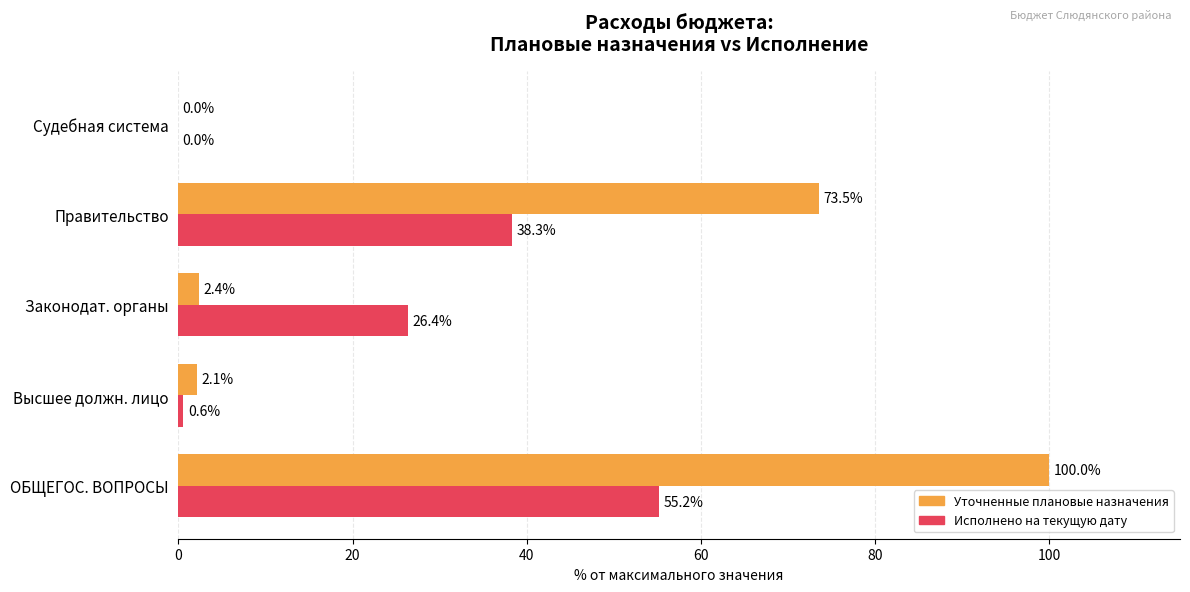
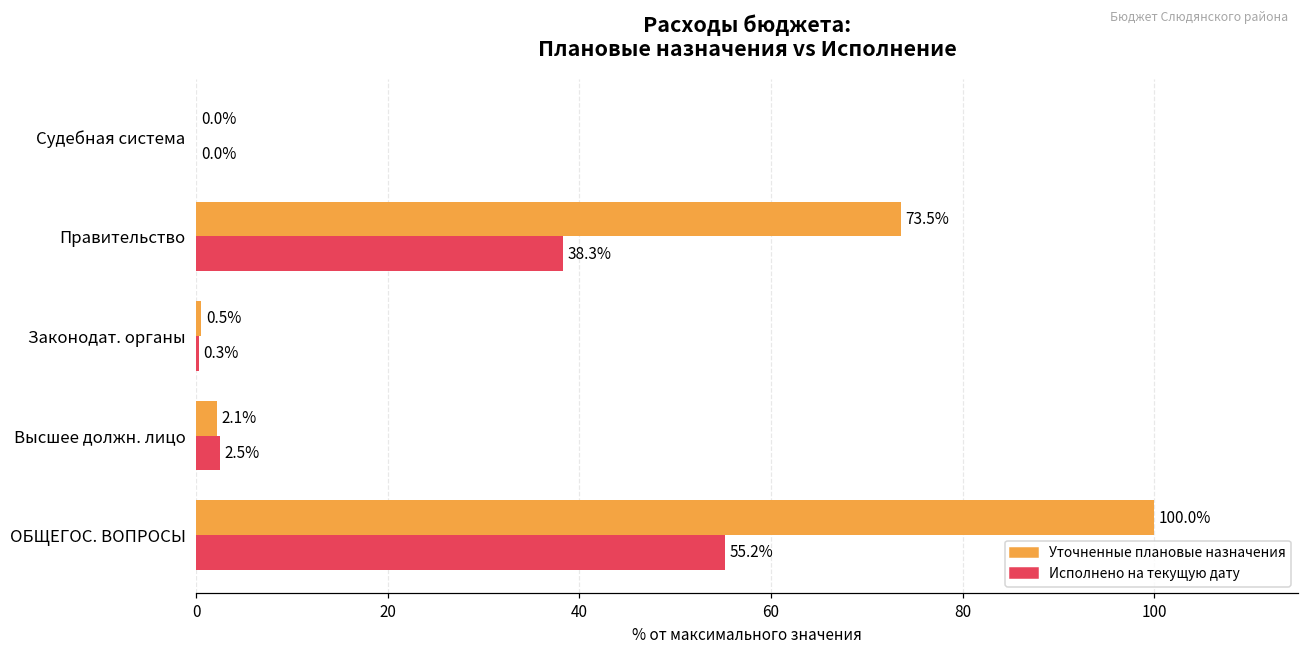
Уточненные плановые назначения, Законодат. органы: 2.4% -> 0.5%
Исполнено на текущую дату, Законодат. органы: 26.4% -> 0.3%
Исполнено на текущую дату, Высшее должн. лицо: 0.6% -> 2.5%
